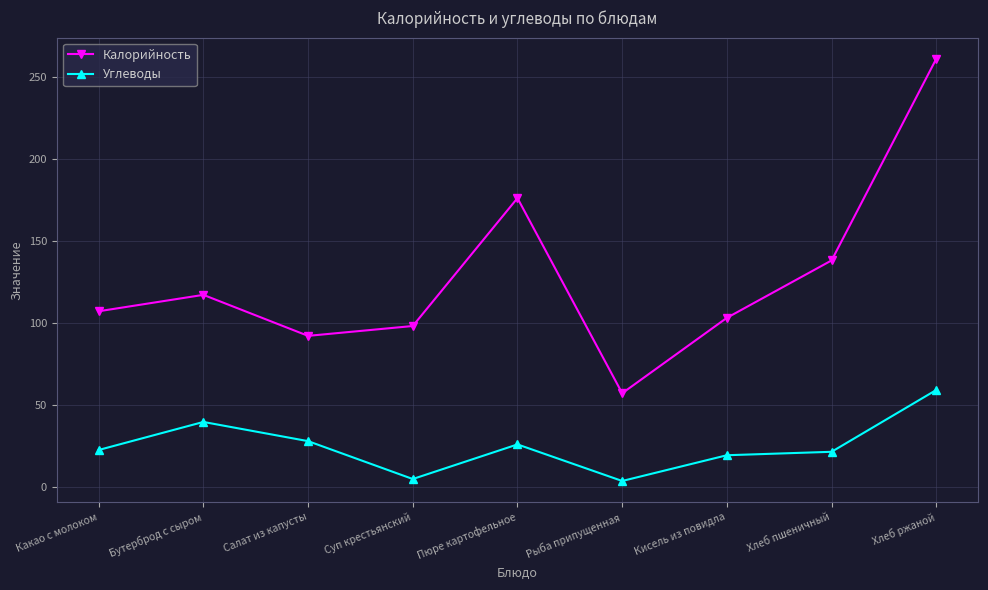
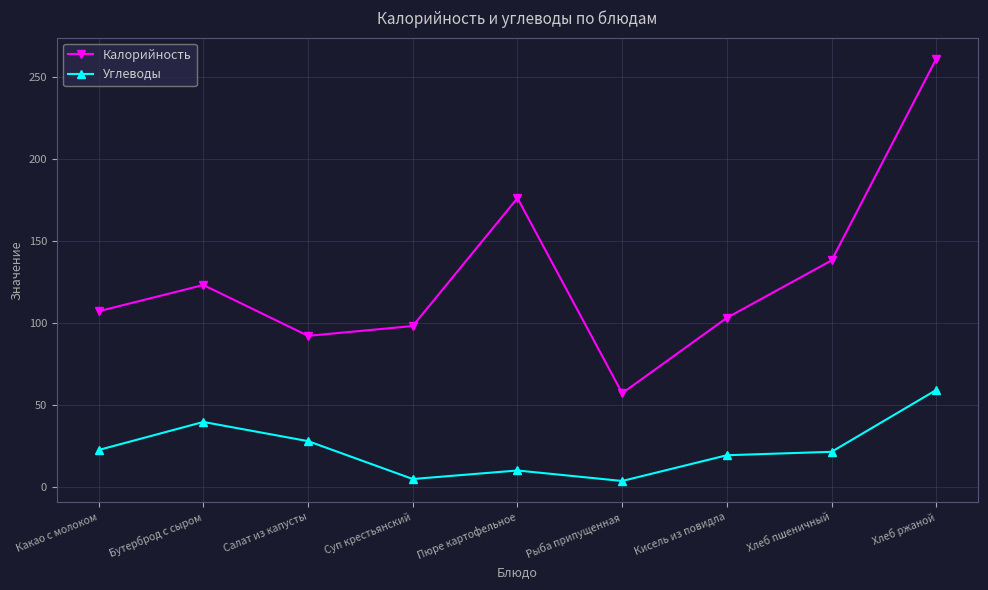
Калорийность, Бутерброд с сыром: 117 -> 123
Углеводы, Пюре картофельное: 26 -> 10
